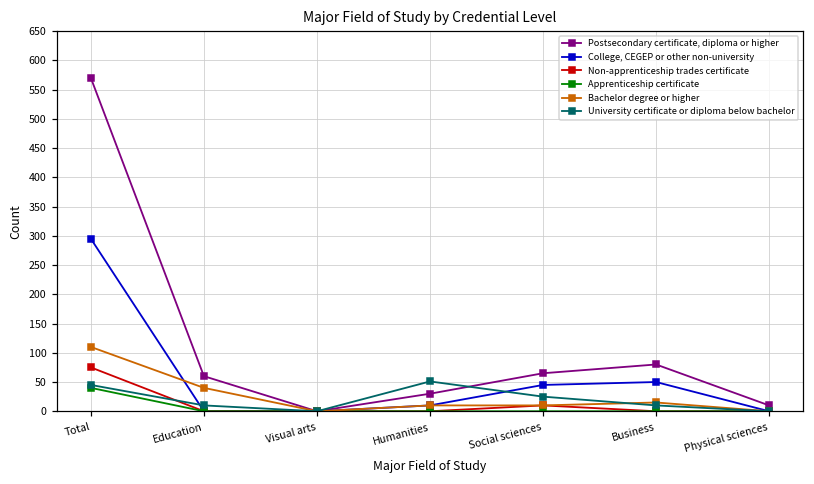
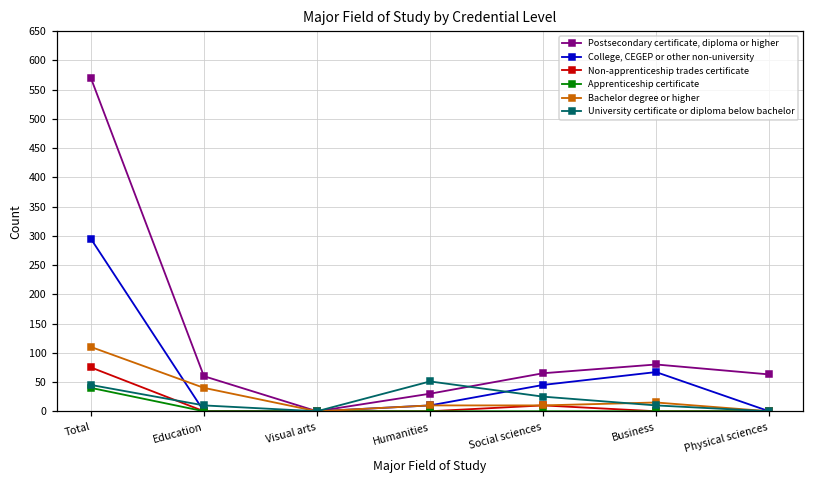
College, CEGEP or other non-university, Business: 50 -> 70
Postsecondary certificate, diploma or higher, Physical sciences: 10 -> 60
